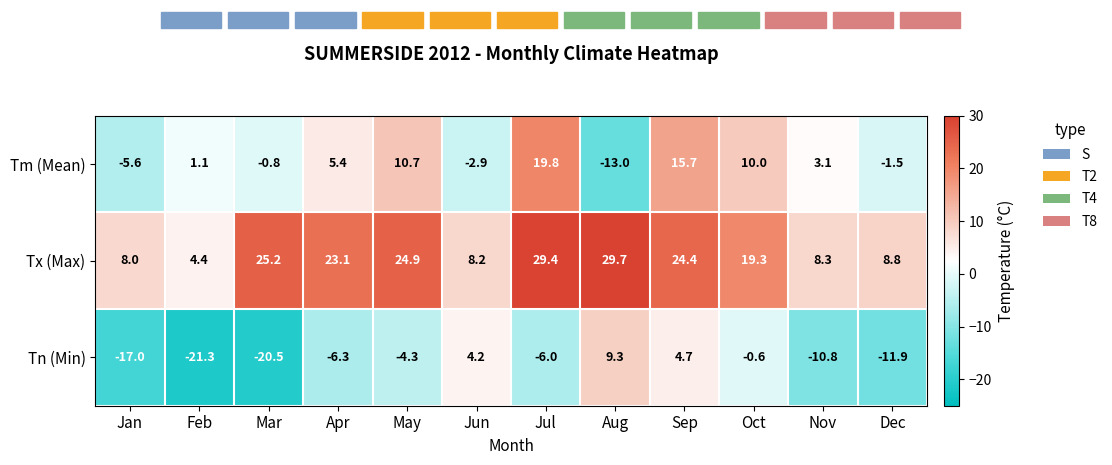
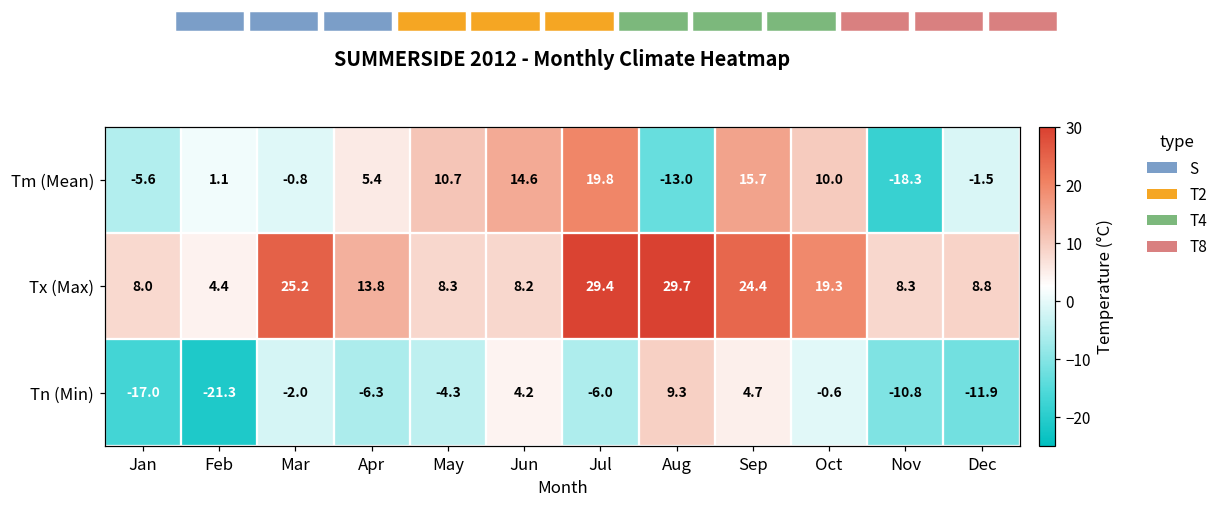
Tm (Mean), Jun: -2.9 -> 14.6
Tm (Mean), Nov: 3.1 -> -18.3
Tx (Max), Apr: 23.1 -> 13.8
Tx (Max), May: 24.9 -> 8.3
Tn (Min), Mar: -20.5 -> -2.0
